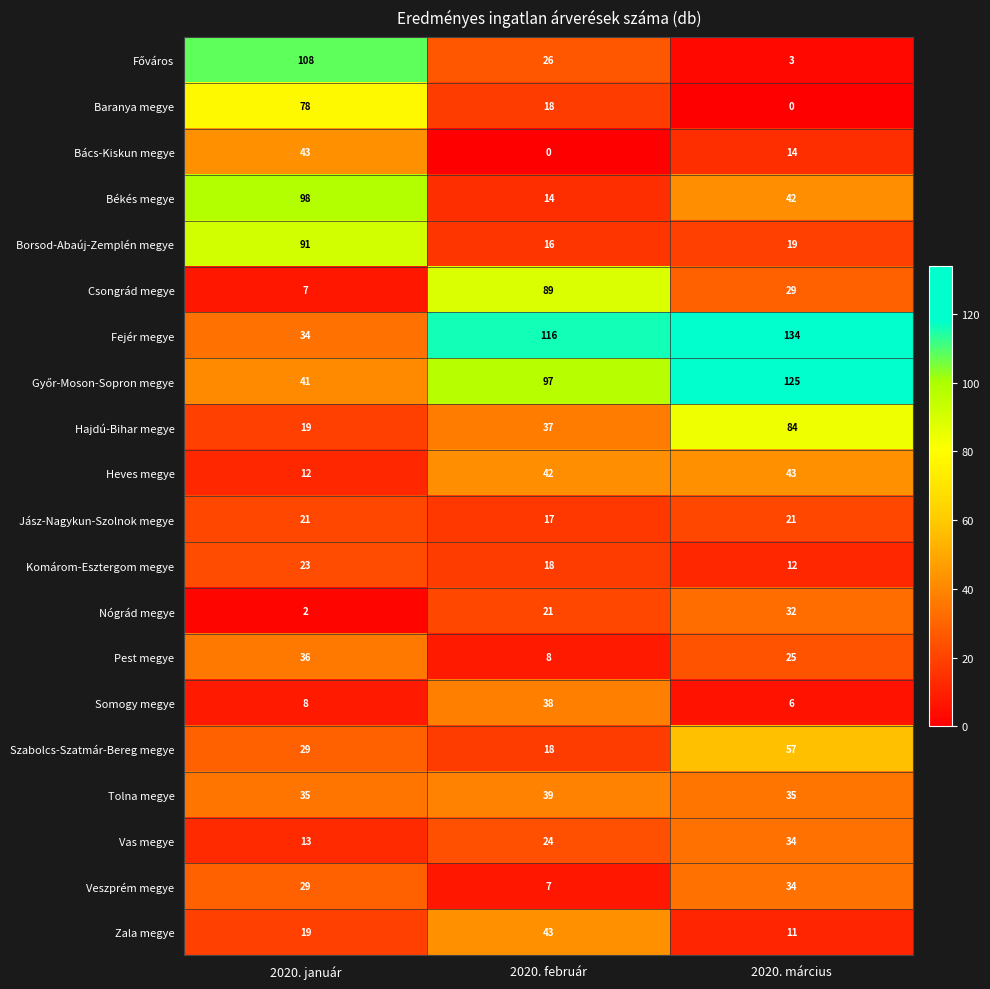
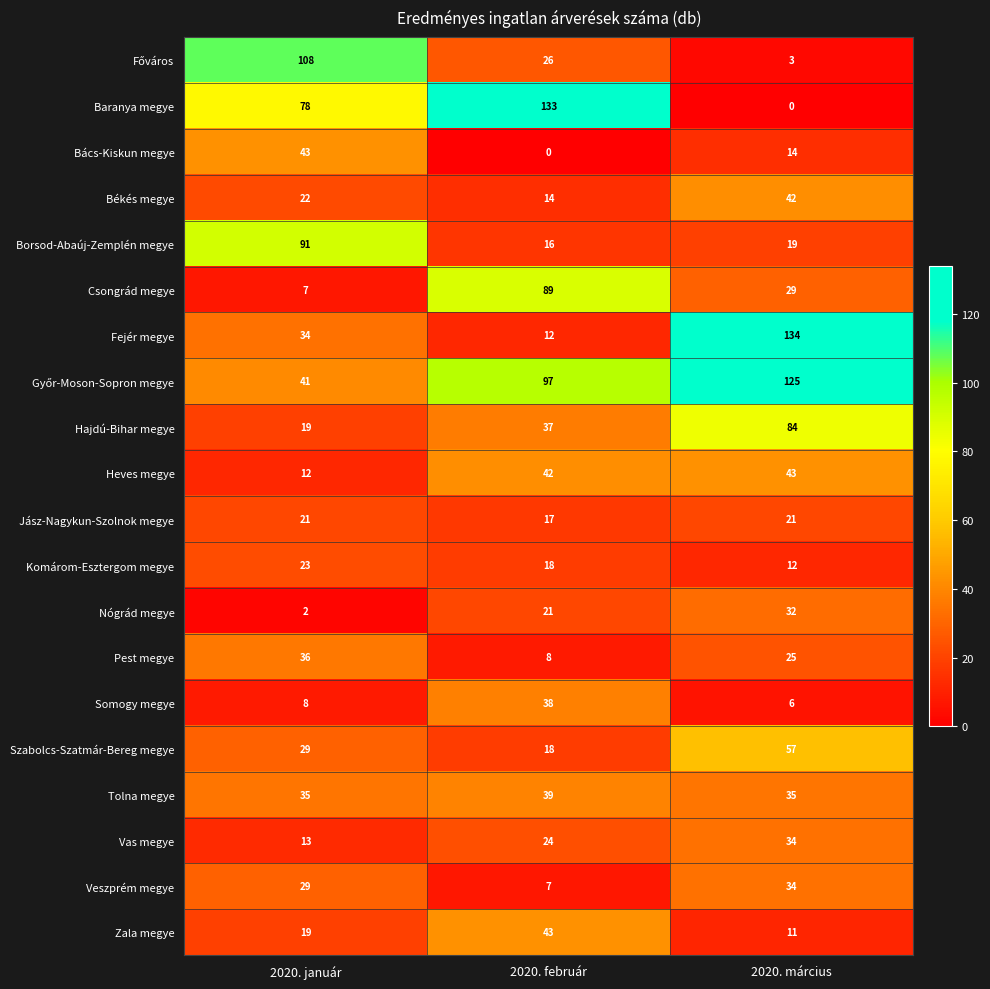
Baranya megye, 2020. február: 18 -> 133
Békés megye, 2020. január: 98 -> 22
Fejér megye, 2020. február: 116 -> 12
